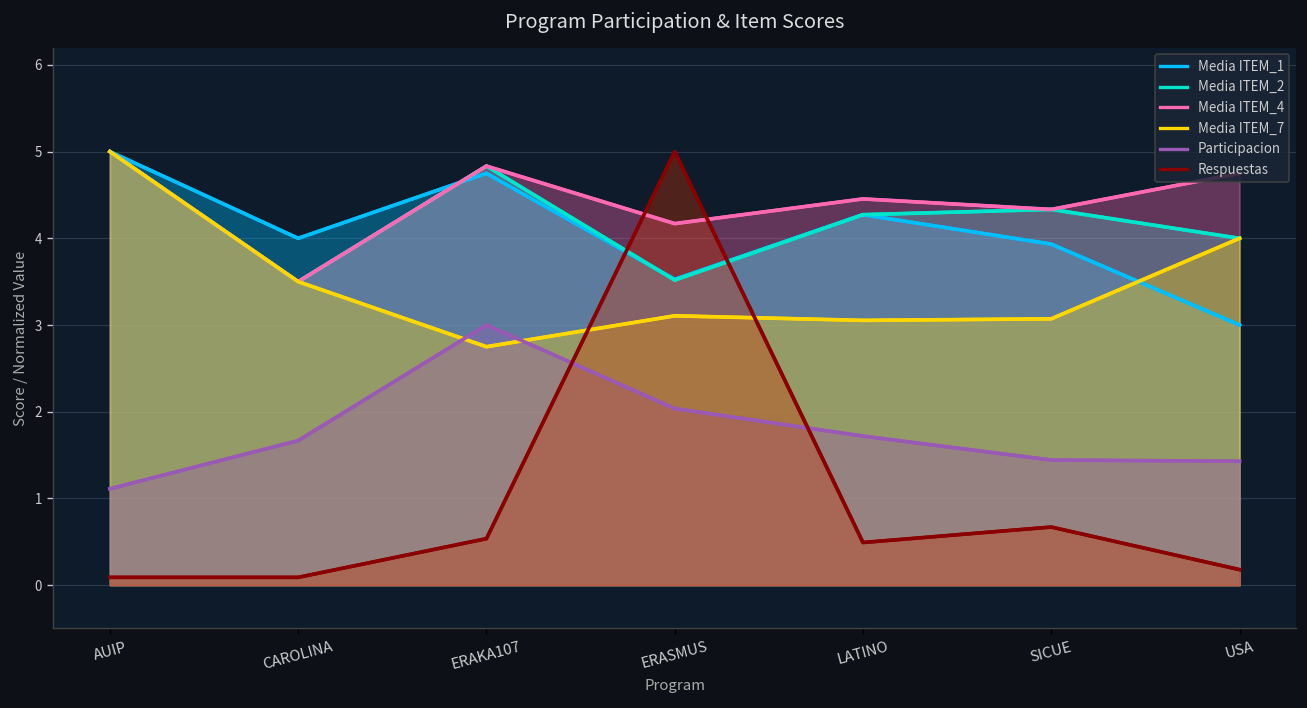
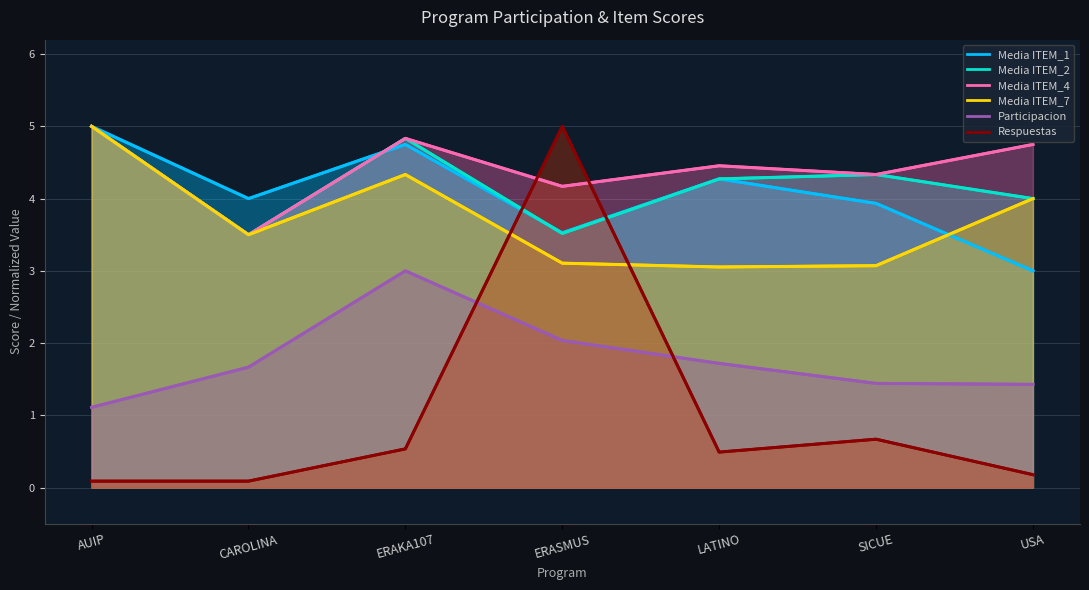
Media ITEM_7, ERAKA107: 2.7 -> 4.3
